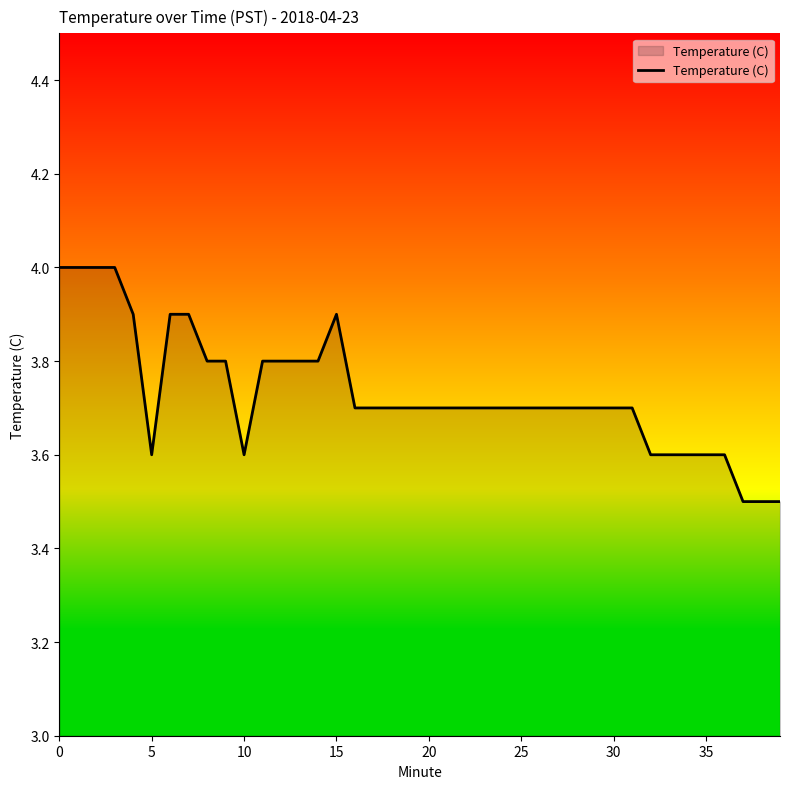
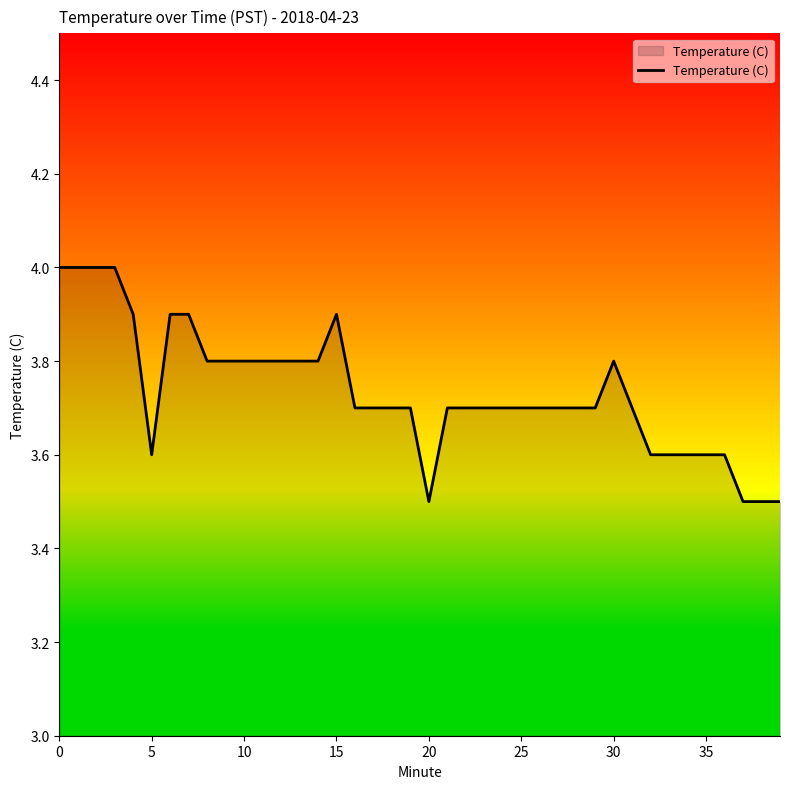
10: 3.6 -> 3.8
20: 3.7 -> 3.5
30: 3.7 -> 3.8
